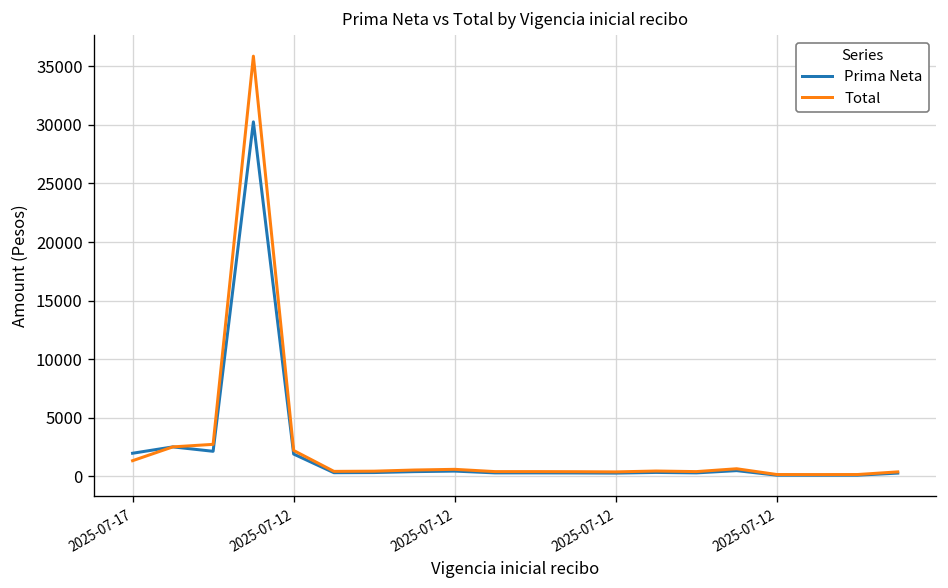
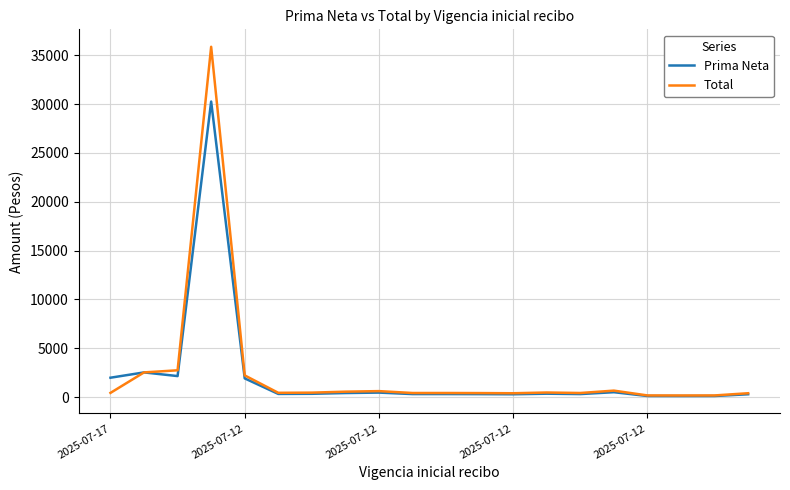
Total, 2025-07-17: 1000 -> 0
